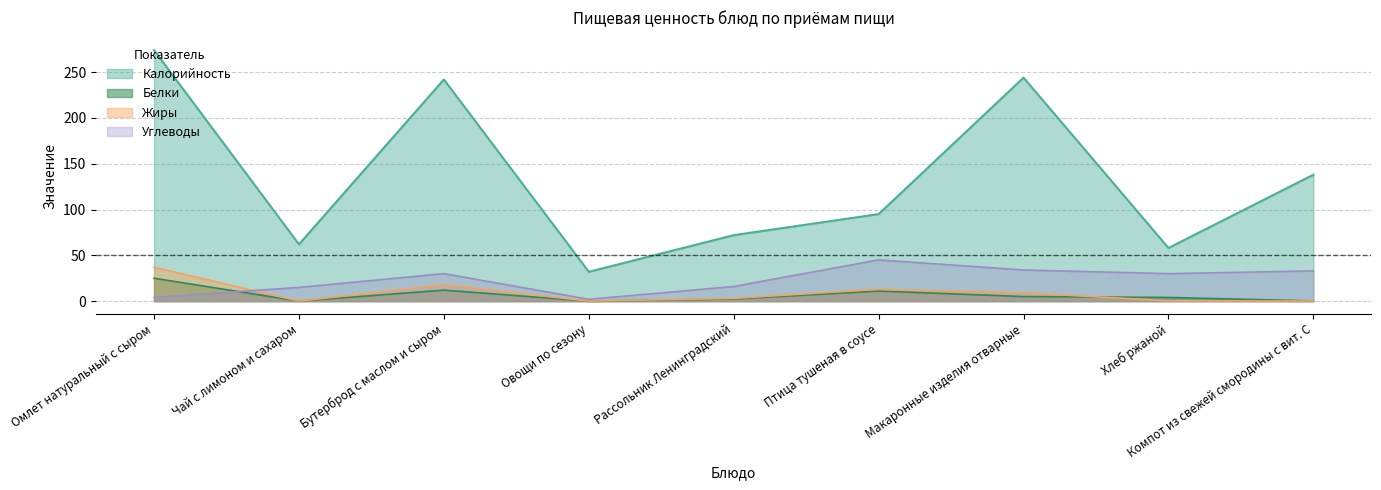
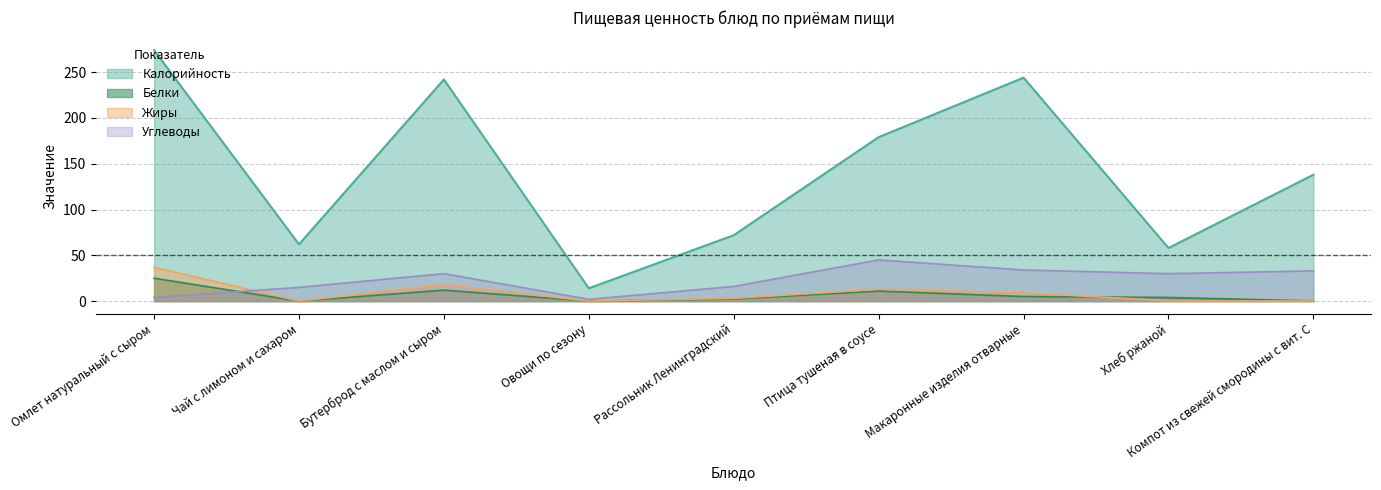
Калорийность, Овощи по сезону: 30 -> 10
Калорийность, Птица тушеная в соусе: 100 -> 180
